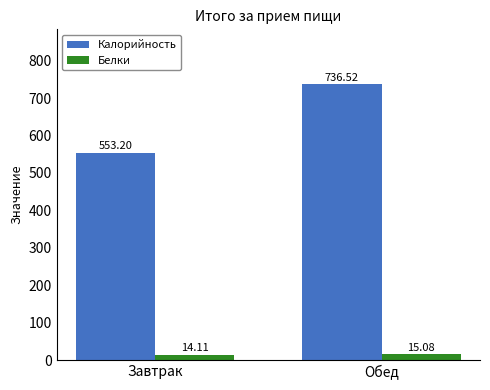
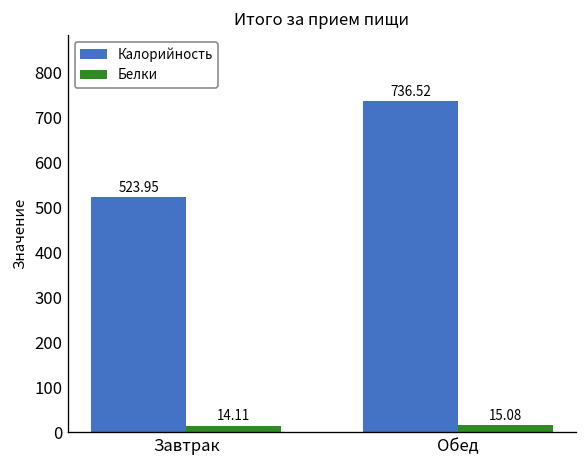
Калорийность, Завтрак: 553.20 -> 523.95
